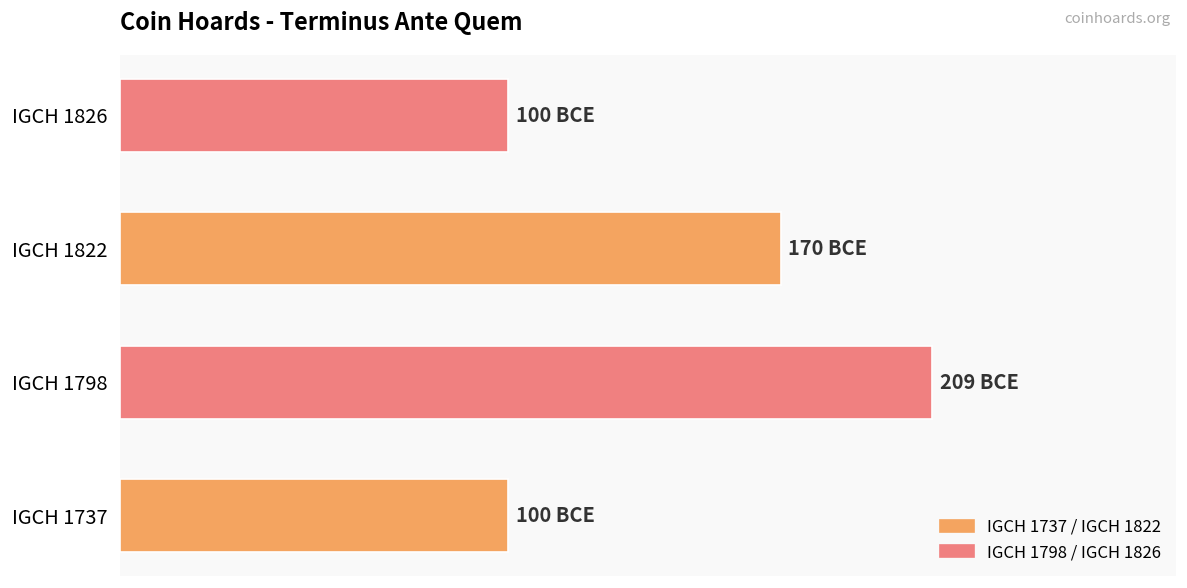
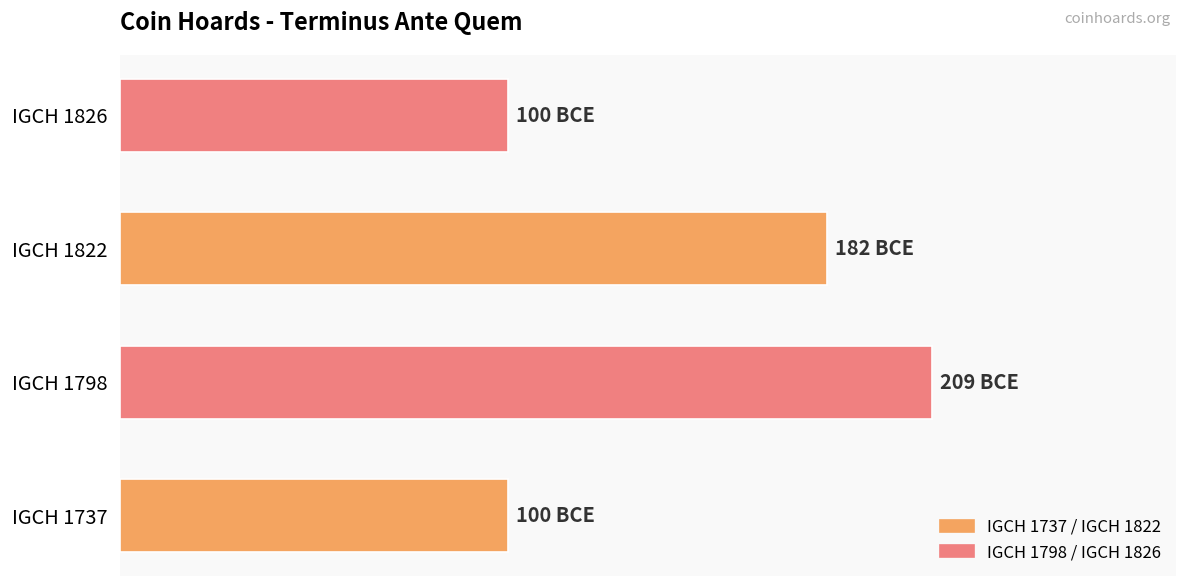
IGCH 1822: 170 -> 182
